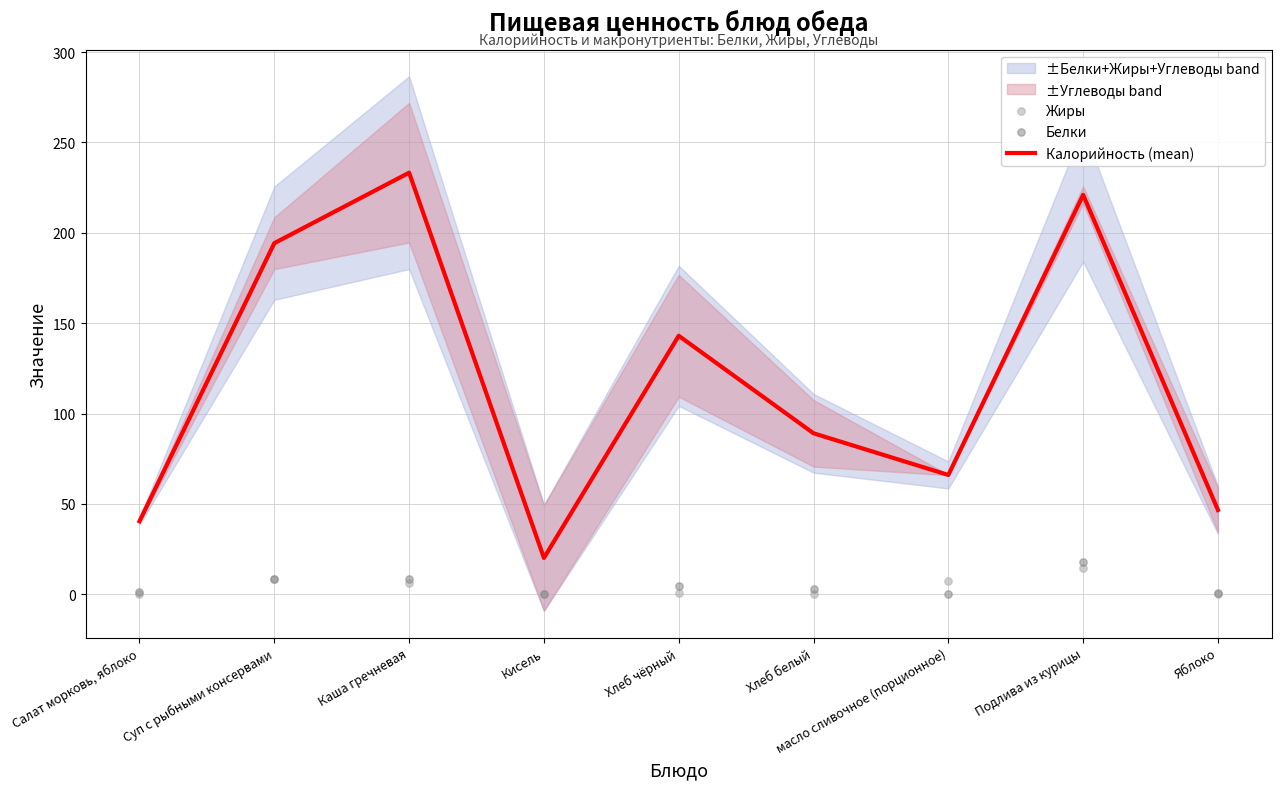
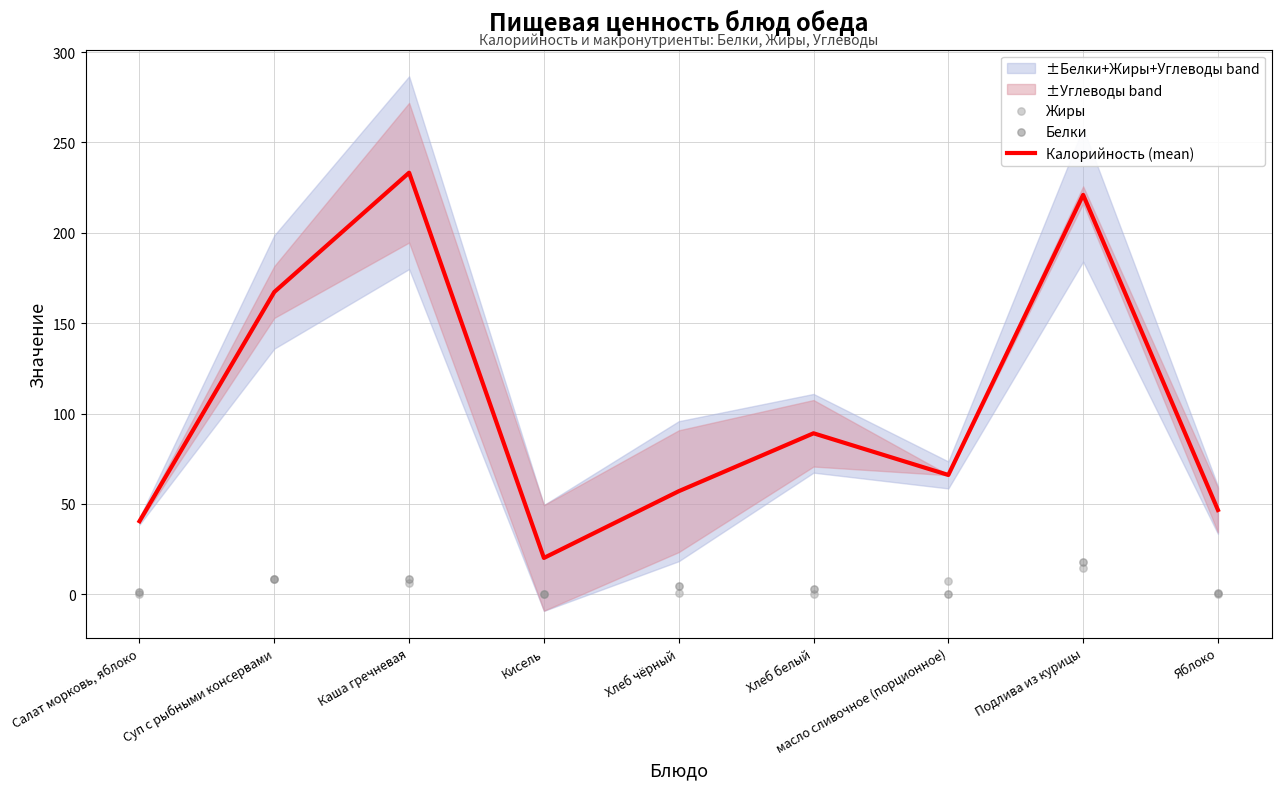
Калорийность (mean), Суп с рыбными консервами: 194 -> 167
Калорийность (mean), Хлеб чёрный: 143 -> 57
